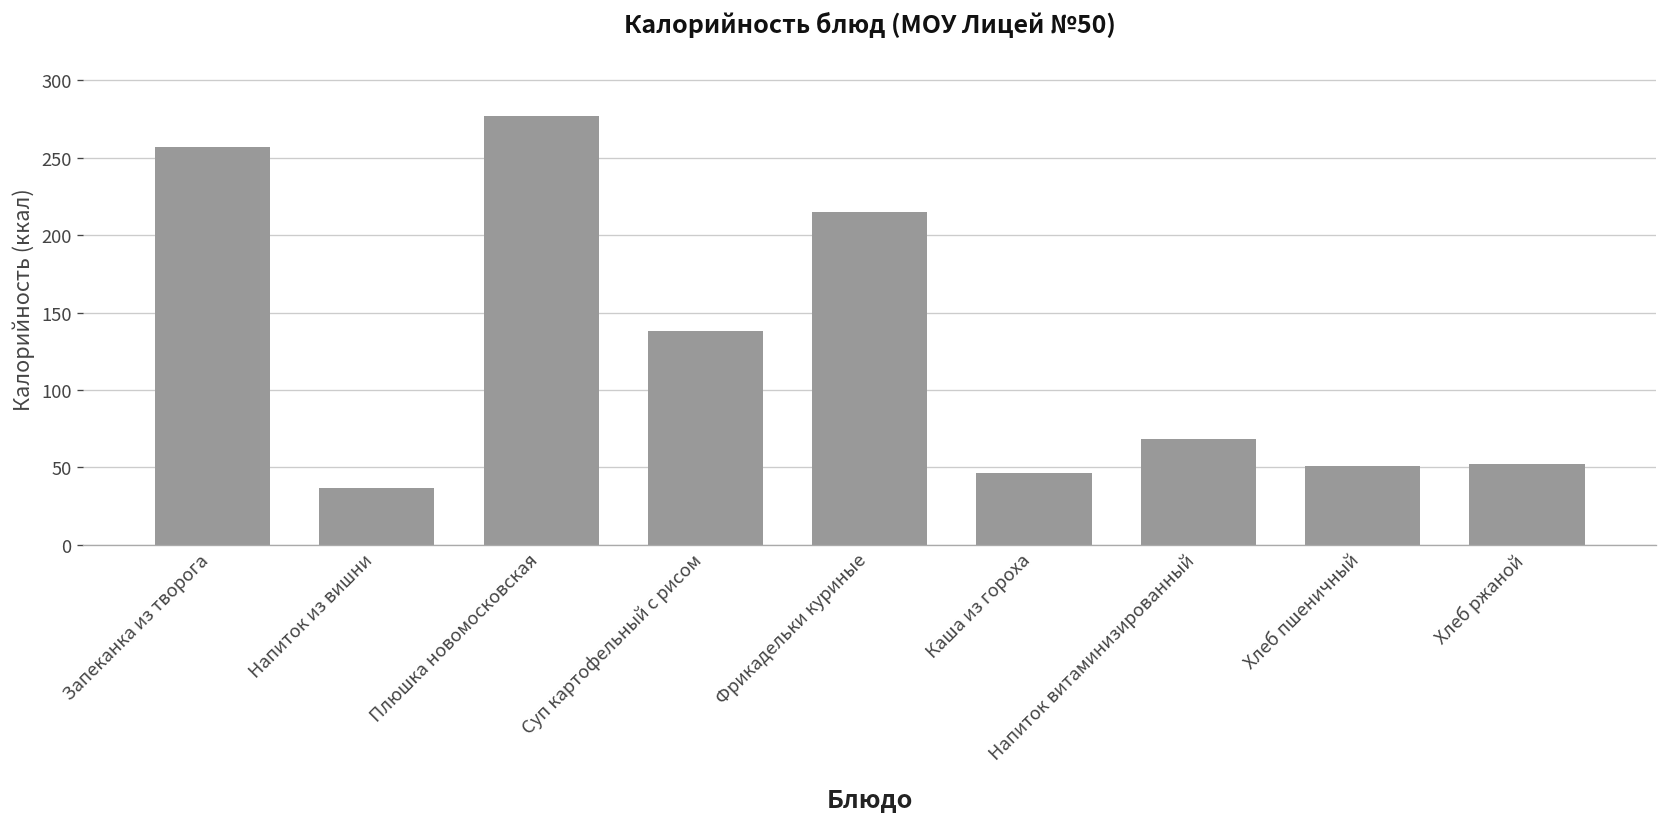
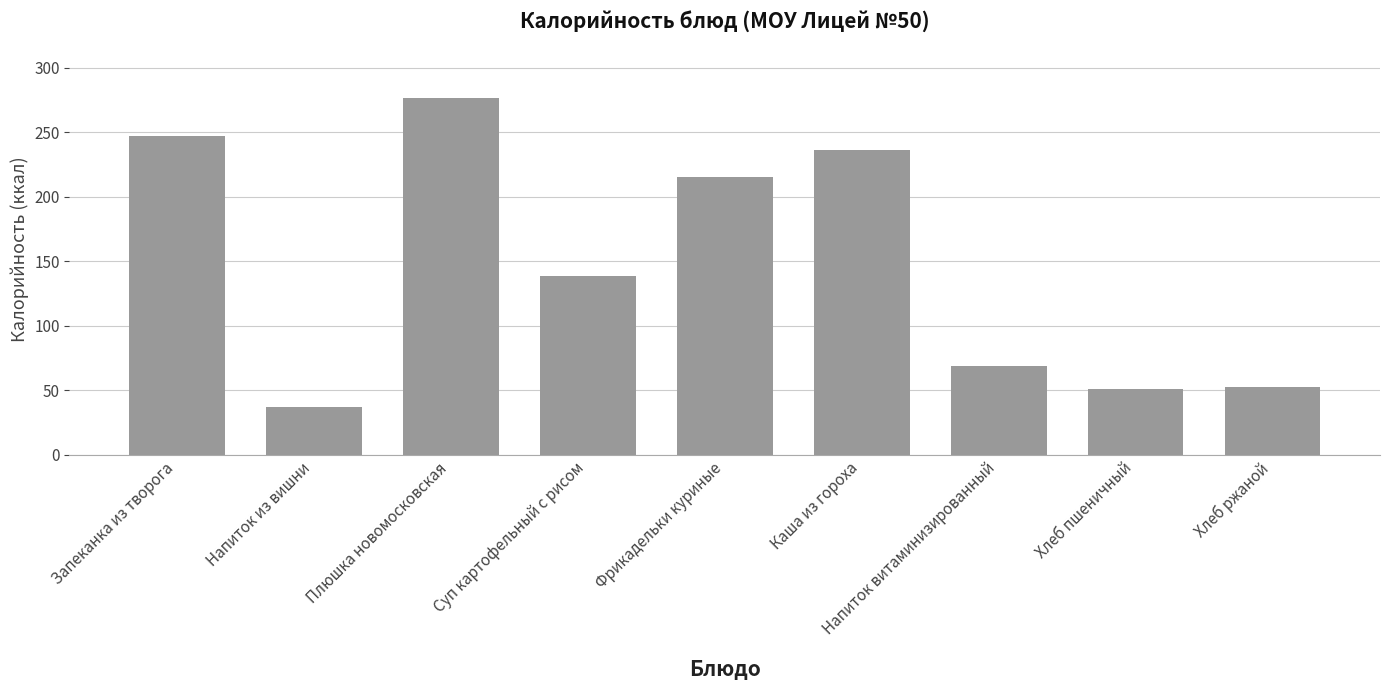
Запеканка из творога: 257 -> 247
Каша из гороха: 46 -> 236
